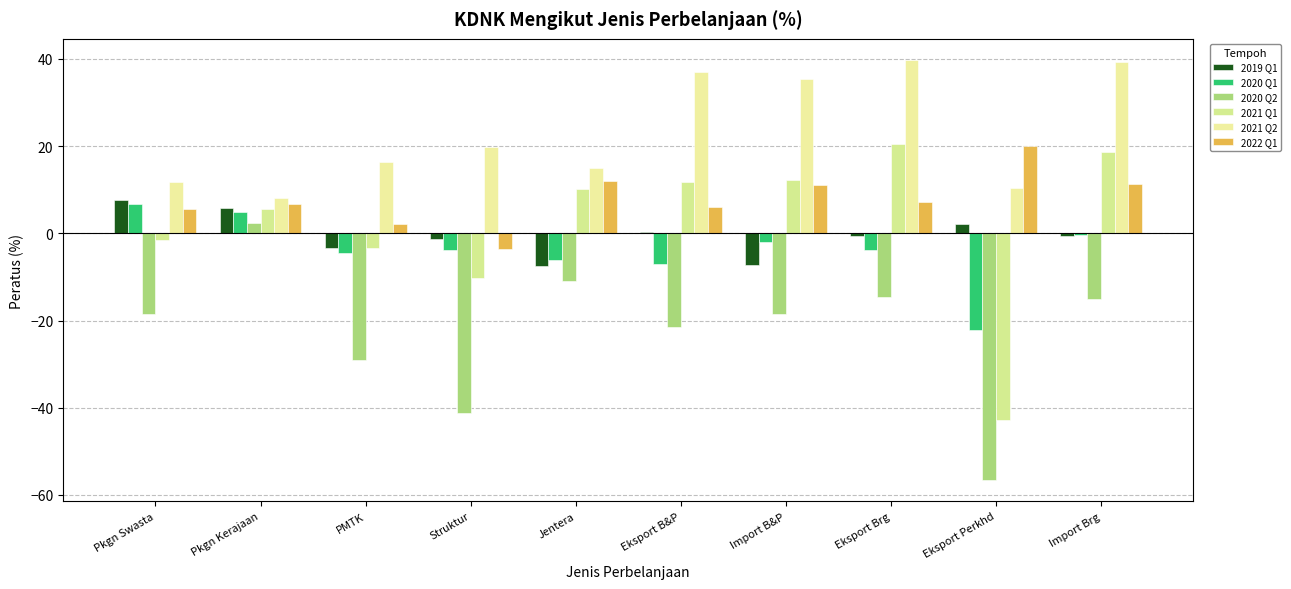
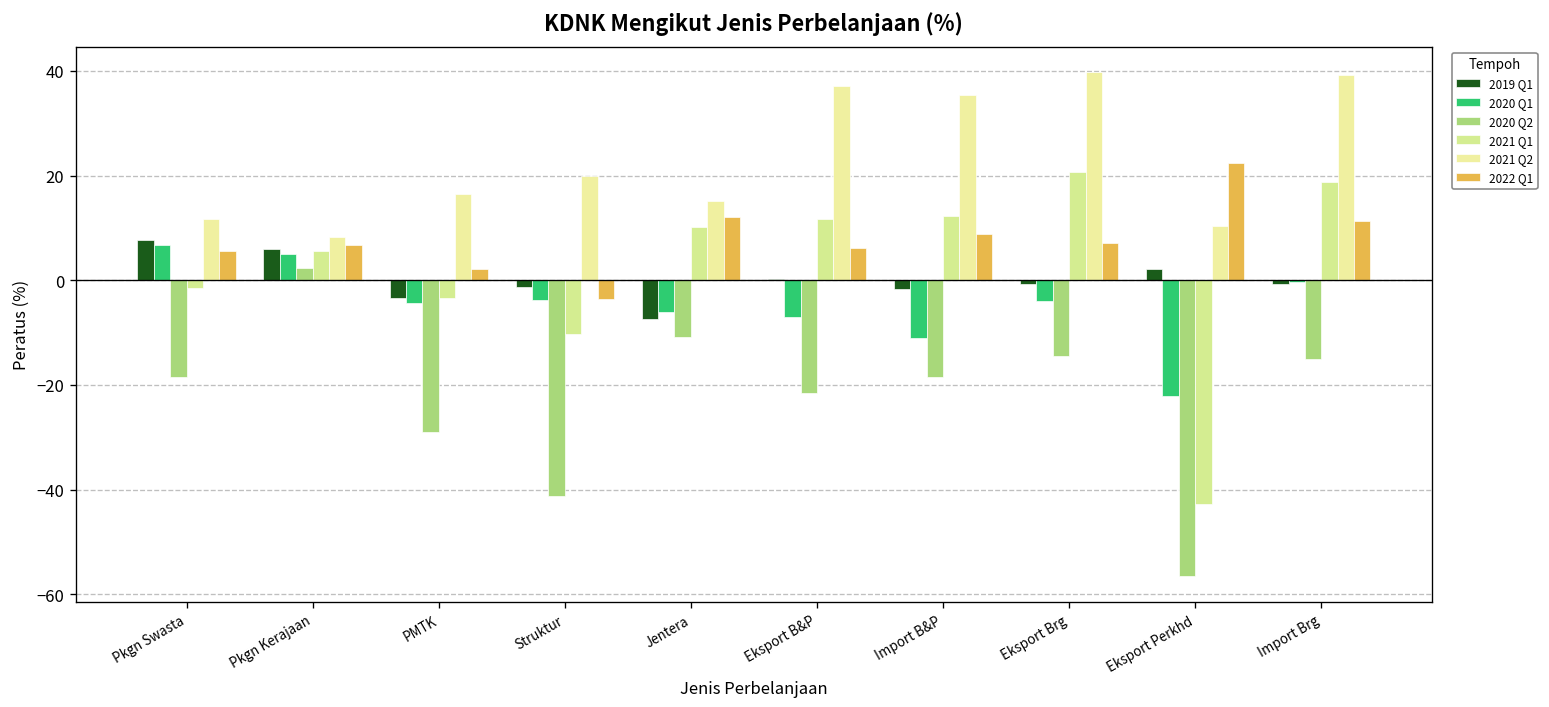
2019 Q1, Import B&P: -7 -> -2
2020 Q1, Import B&P: -2 -> -11
2022 Q1, Import B&P: 11 -> 9
2022 Q1, Eksport Perkhd: 20 -> 23
